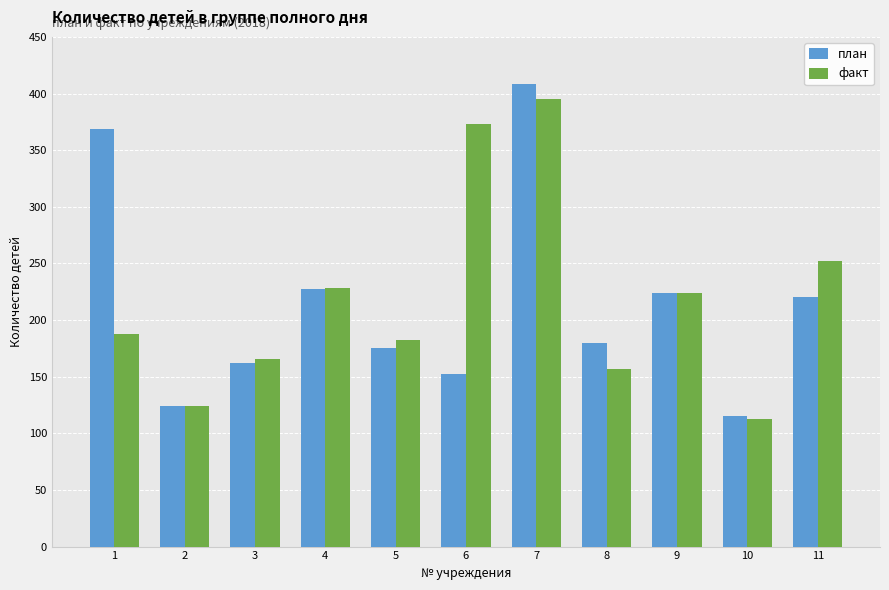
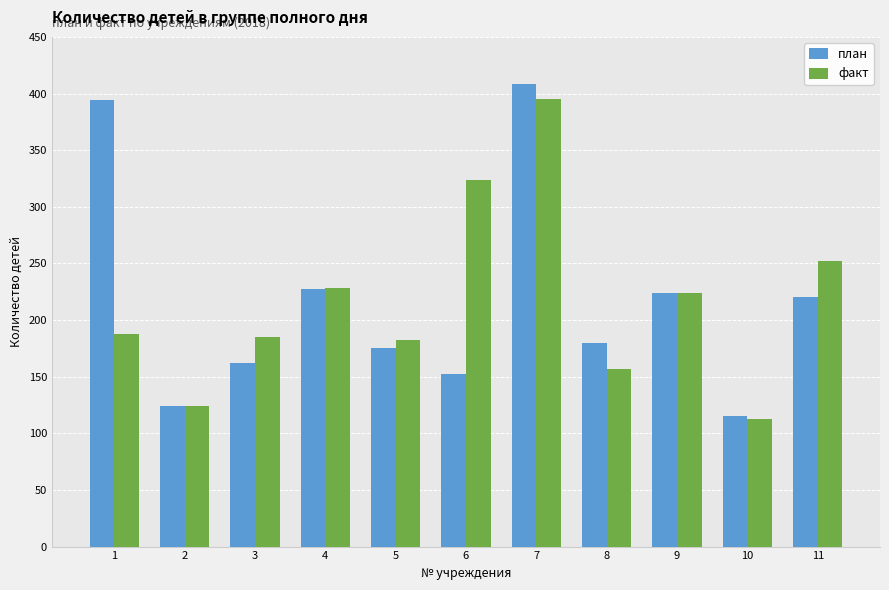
план, 1: 369 -> 394
факт, 3: 166 -> 185
факт, 6: 373 -> 324
